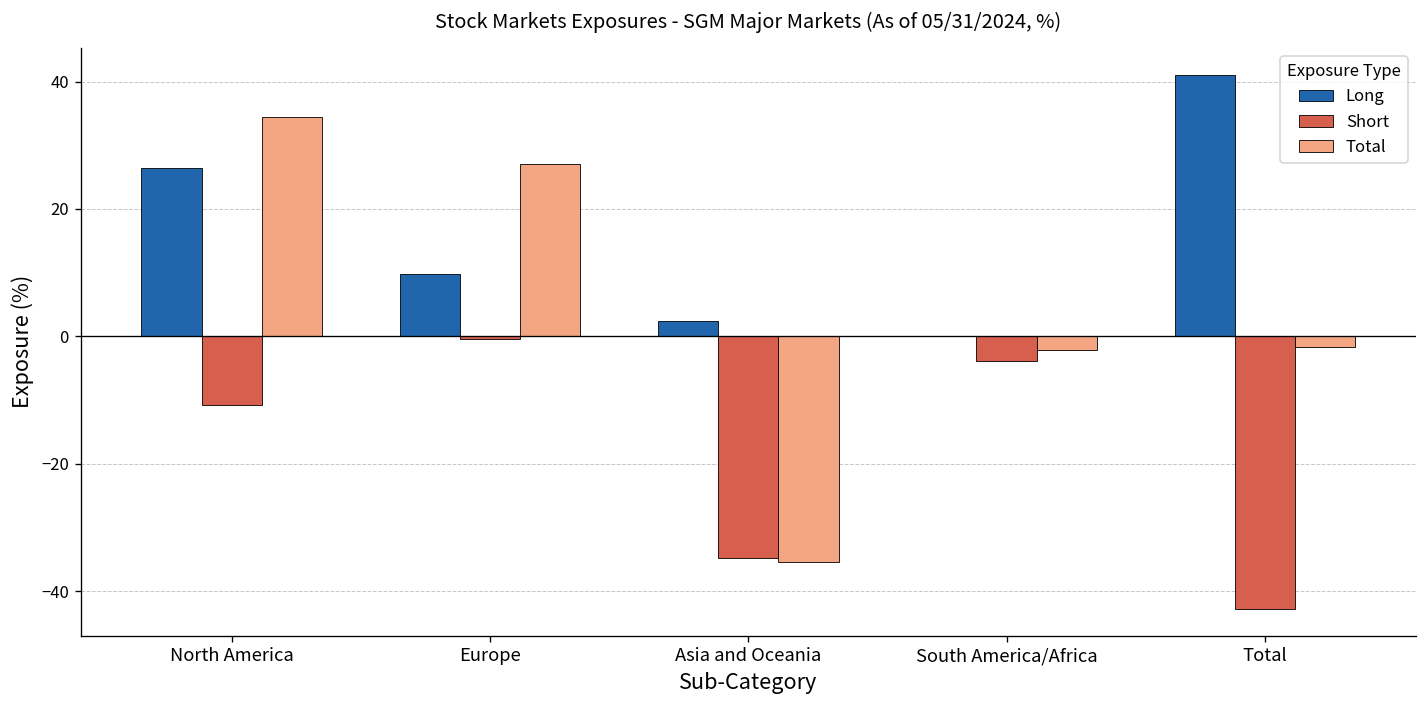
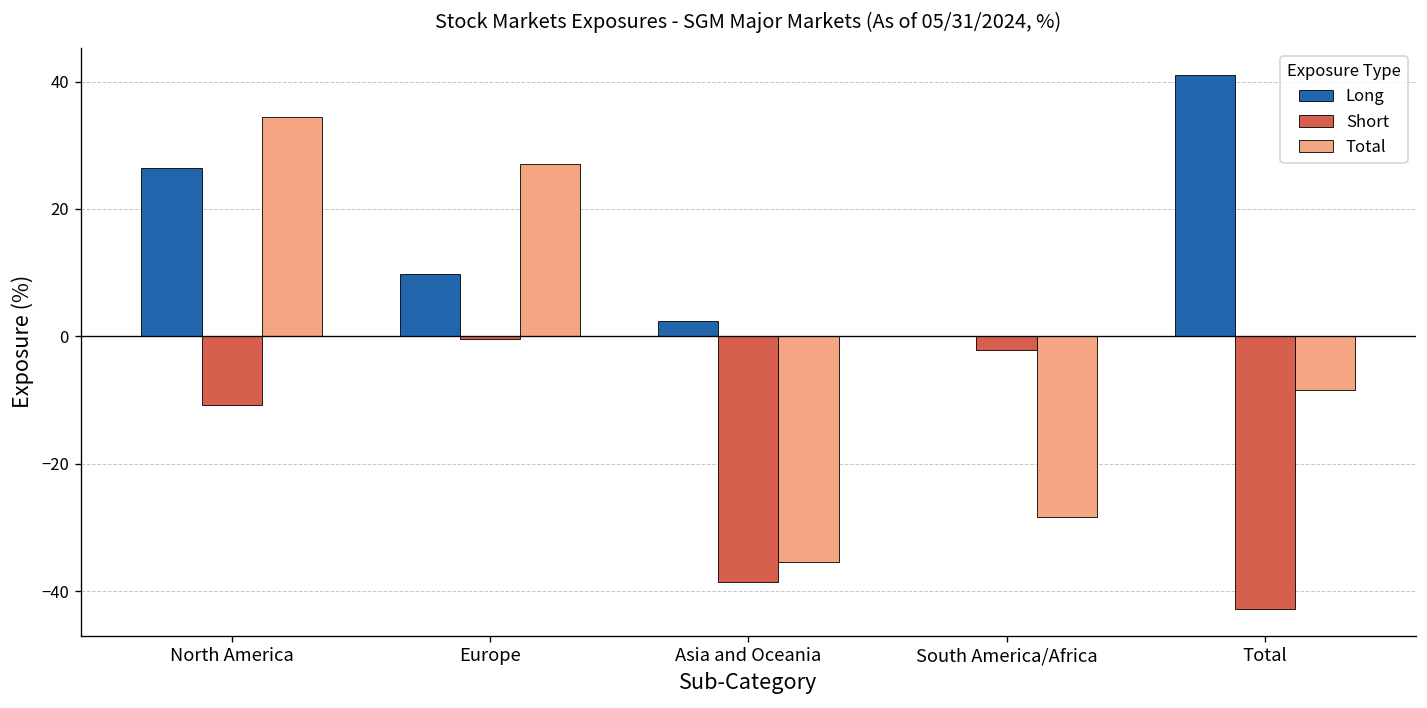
Short, Asia and Oceania: -35 -> -39
Short, South America/Africa: -4 -> -2
Total, South America/Africa: -2 -> -28
Total, Total: -2 -> -8
